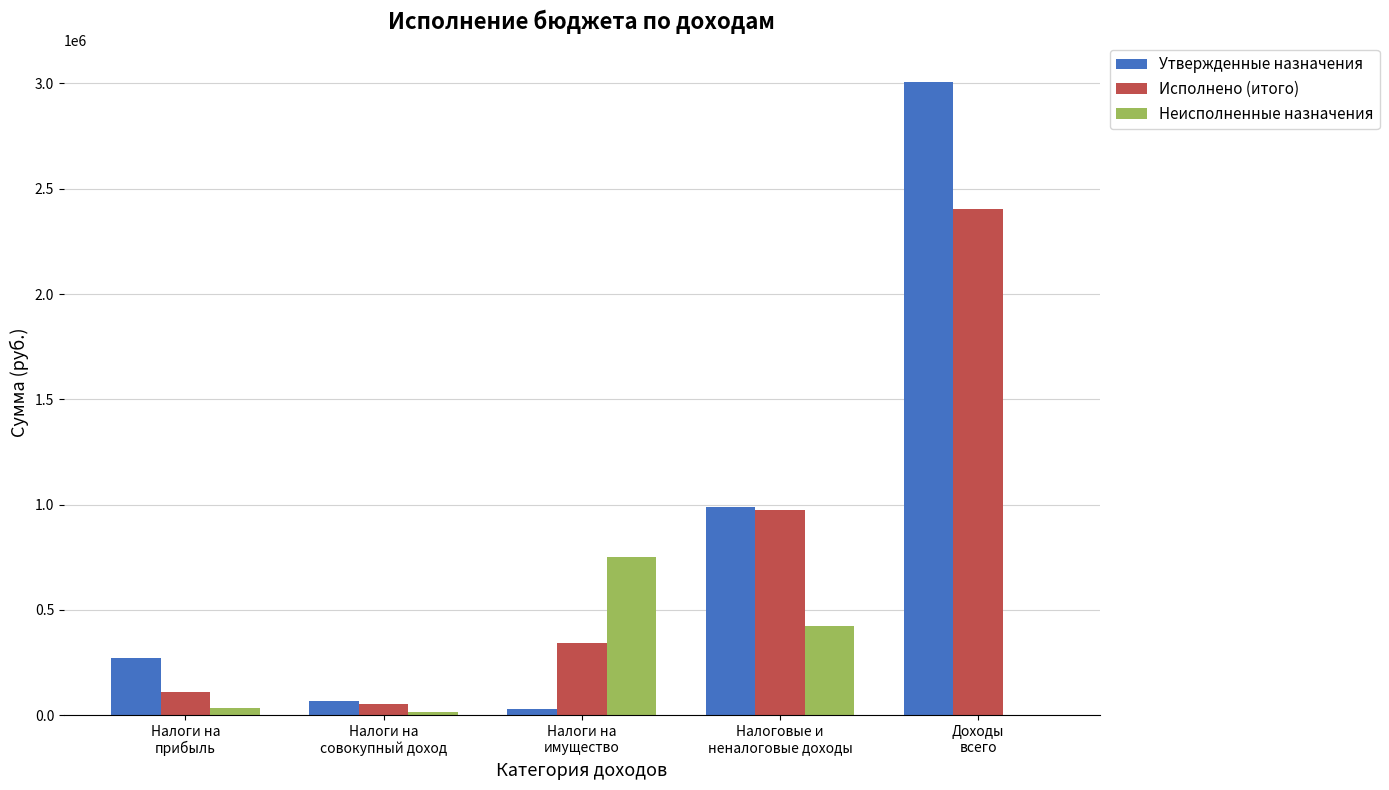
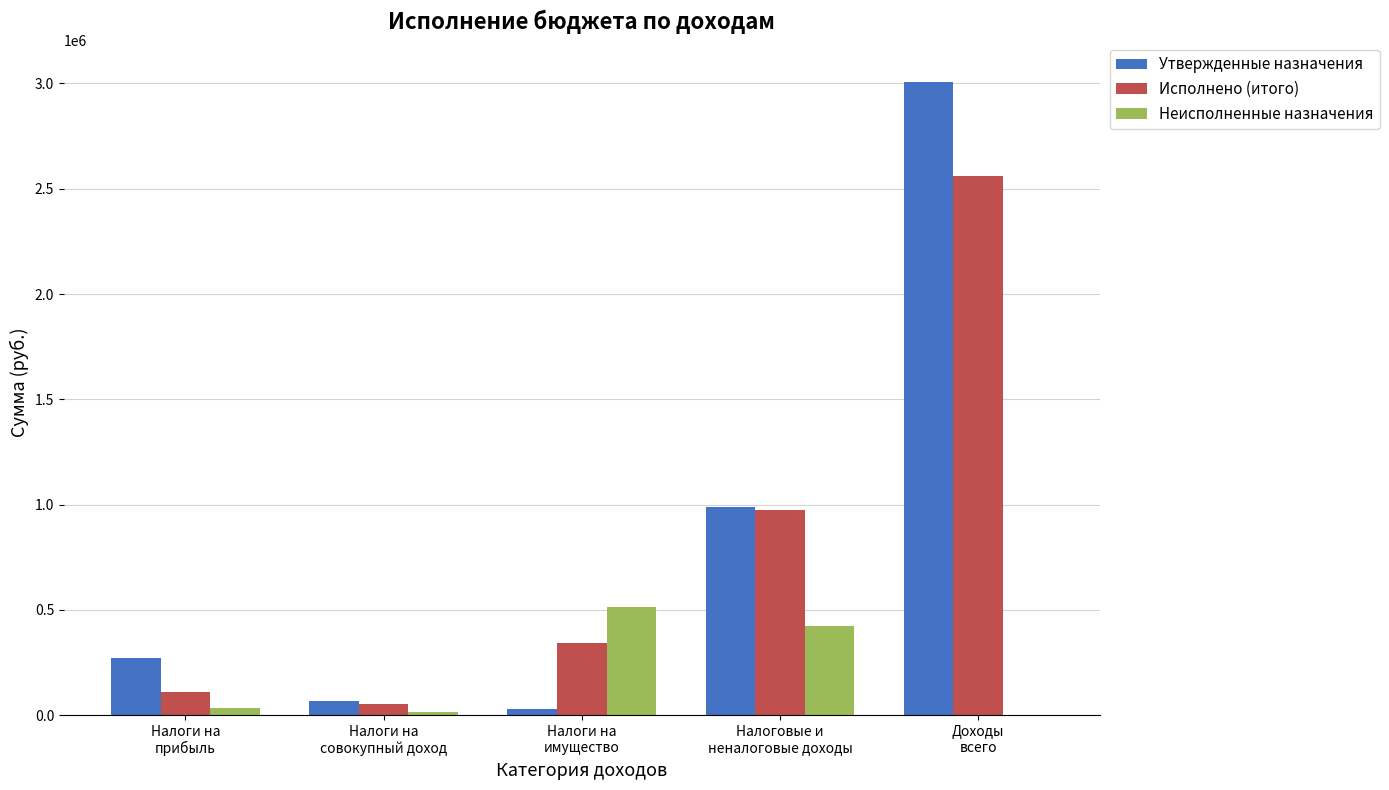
Неисполненные назначения, Налоги на имущество: 750000 -> 510000
Исполнено (итого), Доходы всего: 2400000 -> 2560000
